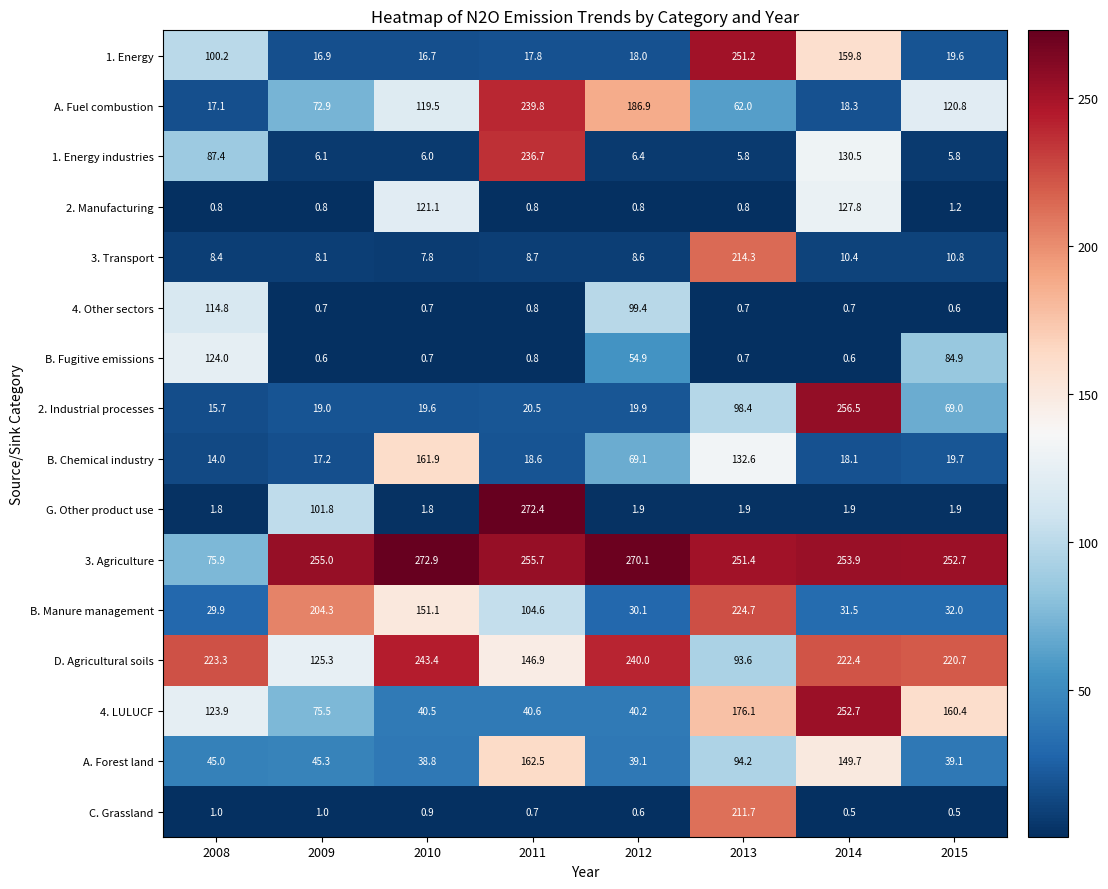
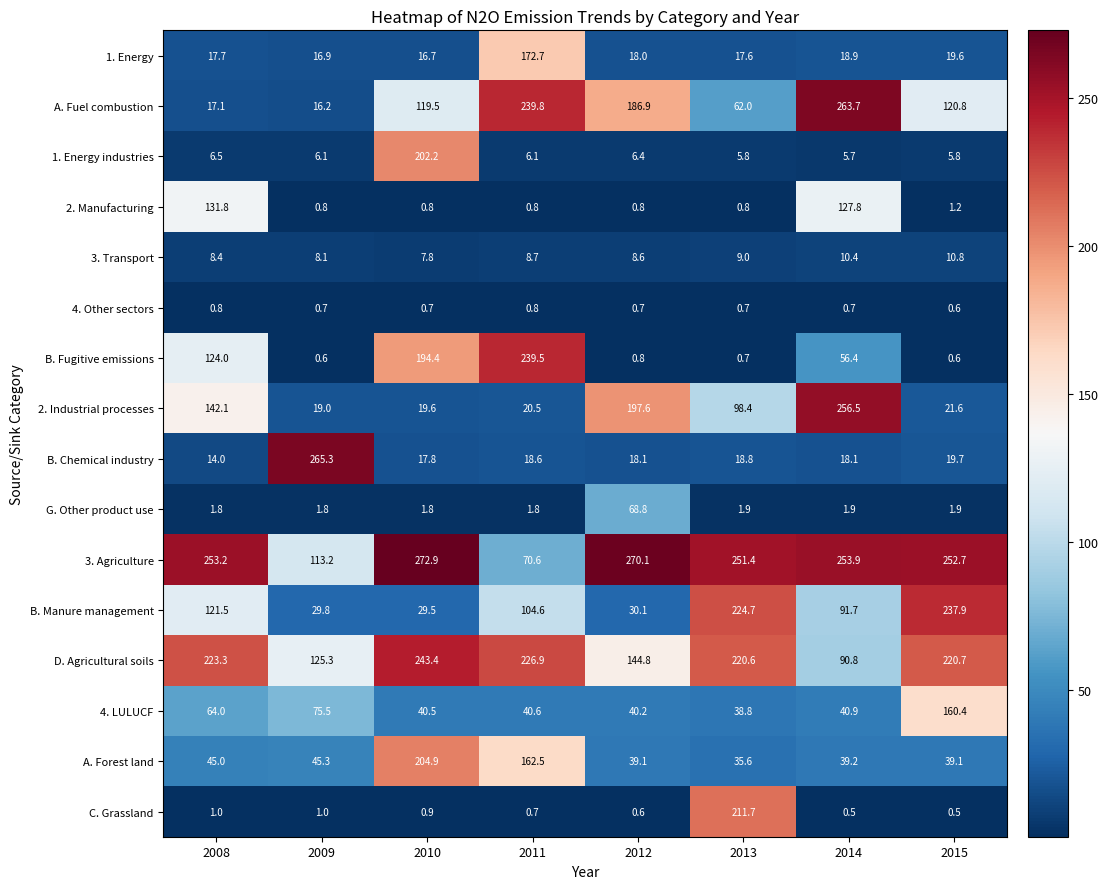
1. Energy, 2008: 100.2 -> 17.7
1. Energy, 2011: 17.8 -> 172.7
1. Energy, 2013: 251.2 -> 17.6
1. Energy, 2014: 159.8 -> 18.9
A. Fuel combustion, 2009: 72.9 -> 16.2
A. Fuel combustion, 2014: 18.3 -> 263.7
1. Energy industries, 2008: 87.4 -> 6.5
1. Energy industries, 2010: 6.0 -> 202.2
1. Energy industries, 2011: 236.7 -> 6.1
1. Energy industries, 2014: 130.5 -> 5.7
2. Manufacturing, 2008: 0.8 -> 131.8
2. Manufacturing, 2010: 121.1 -> 0.8
3. Transport, 2013: 214.3 -> 9.0
4. Other sectors, 2008: 114.8 -> 0.8
4. Other sectors, 2012: 99.4 -> 0.7
B. Fugitive emissions, 2010: 0.7 -> 194.4
B. Fugitive emissions, 2011: 0.8 -> 239.5
B. Fugitive emissions, 2012: 54.9 -> 0.8
B. Fugitive emissions, 2014: 0.6 -> 56.4
B. Fugitive emissions, 2015: 84.9 -> 0.6
2. Industrial processes, 2008: 15.7 -> 142.1
2. Industrial processes, 2012: 19.9 -> 197.6
2. Industrial processes, 2015: 69.0 -> 21.6
B. Chemical industry, 2009: 17.2 -> 265.3
B. Chemical industry, 2010: 161.9 -> 17.8
B. Chemical industry, 2012: 69.1 -> 18.1
B. Chemical industry, 2013: 132.6 -> 18.8
G. Other product use, 2009: 101.8 -> 1.8
G. Other product use, 2011: 272.4 -> 1.8
G. Other product use, 2012: 1.9 -> 68.8
3. Agriculture, 2008: 75.9 -> 253.2
3. Agriculture, 2009: 255.0 -> 113.2
3. Agriculture, 2011: 255.7 -> 70.6
B. Manure management, 2008: 29.9 -> 121.5
B. Manure management, 2009: 204.3 -> 29.8
B. Manure management, 2010: 151.1 -> 29.5
B. Manure management, 2014: 31.5 -> 91.7
B. Manure management, 2015: 32.0 -> 237.9
D. Agricultural soils, 2011: 146.9 -> 226.9
D. Agricultural soils, 2012: 240.0 -> 144.8
D. Agricultural soils, 2013: 93.6 -> 220.6
D. Agricultural soils, 2014: 222.4 -> 90.8
4. LULUCF, 2008: 123.9 -> 64.0
4. LULUCF, 2013: 176.1 -> 38.8
4. LULUCF, 2014: 252.7 -> 40.9
A. Forest land, 2010: 38.8 -> 204.9
A. Forest land, 2013: 94.2 -> 35.6
A. Forest land, 2014: 149.7 -> 39.2
